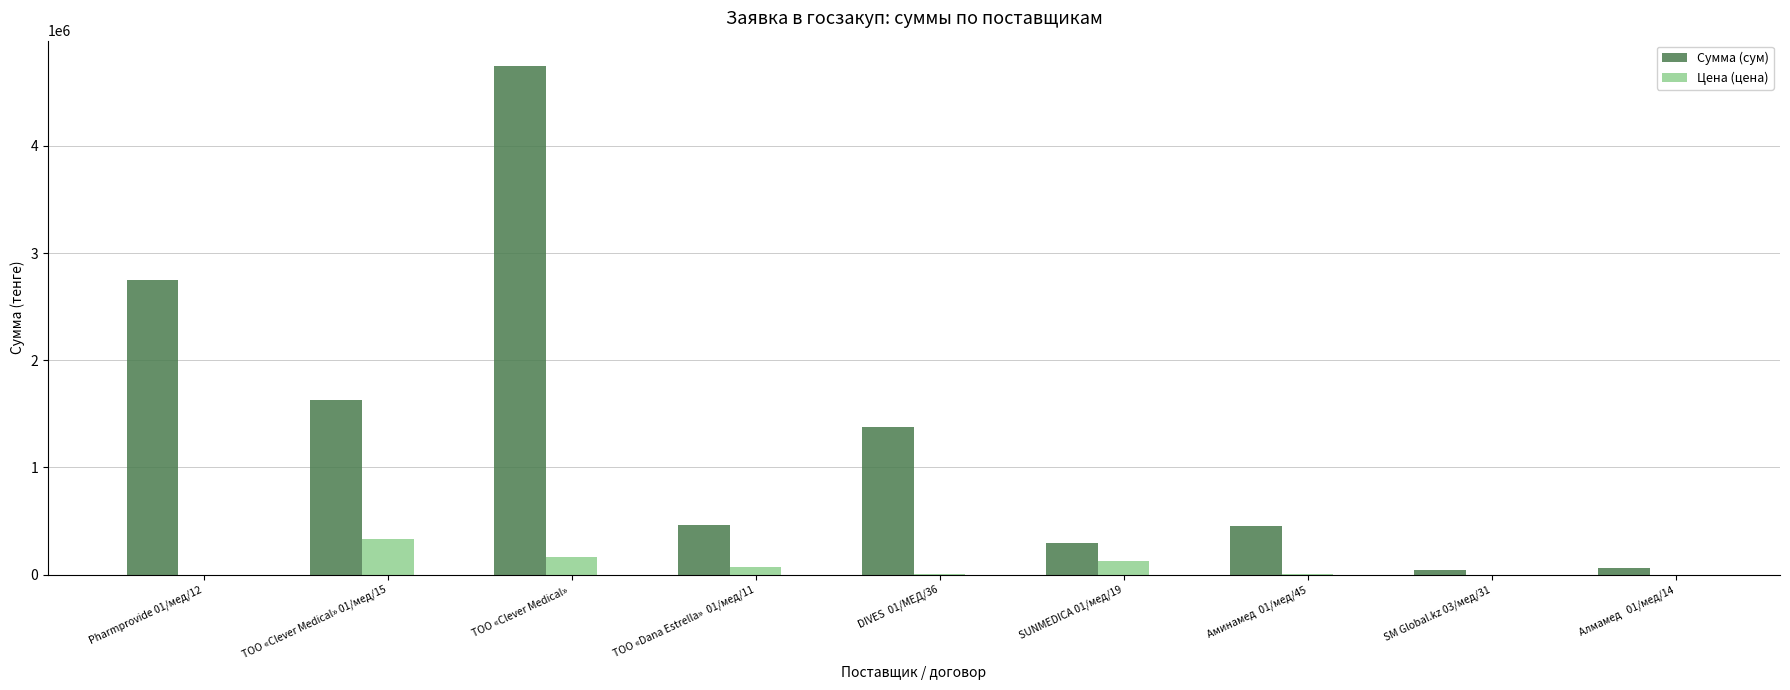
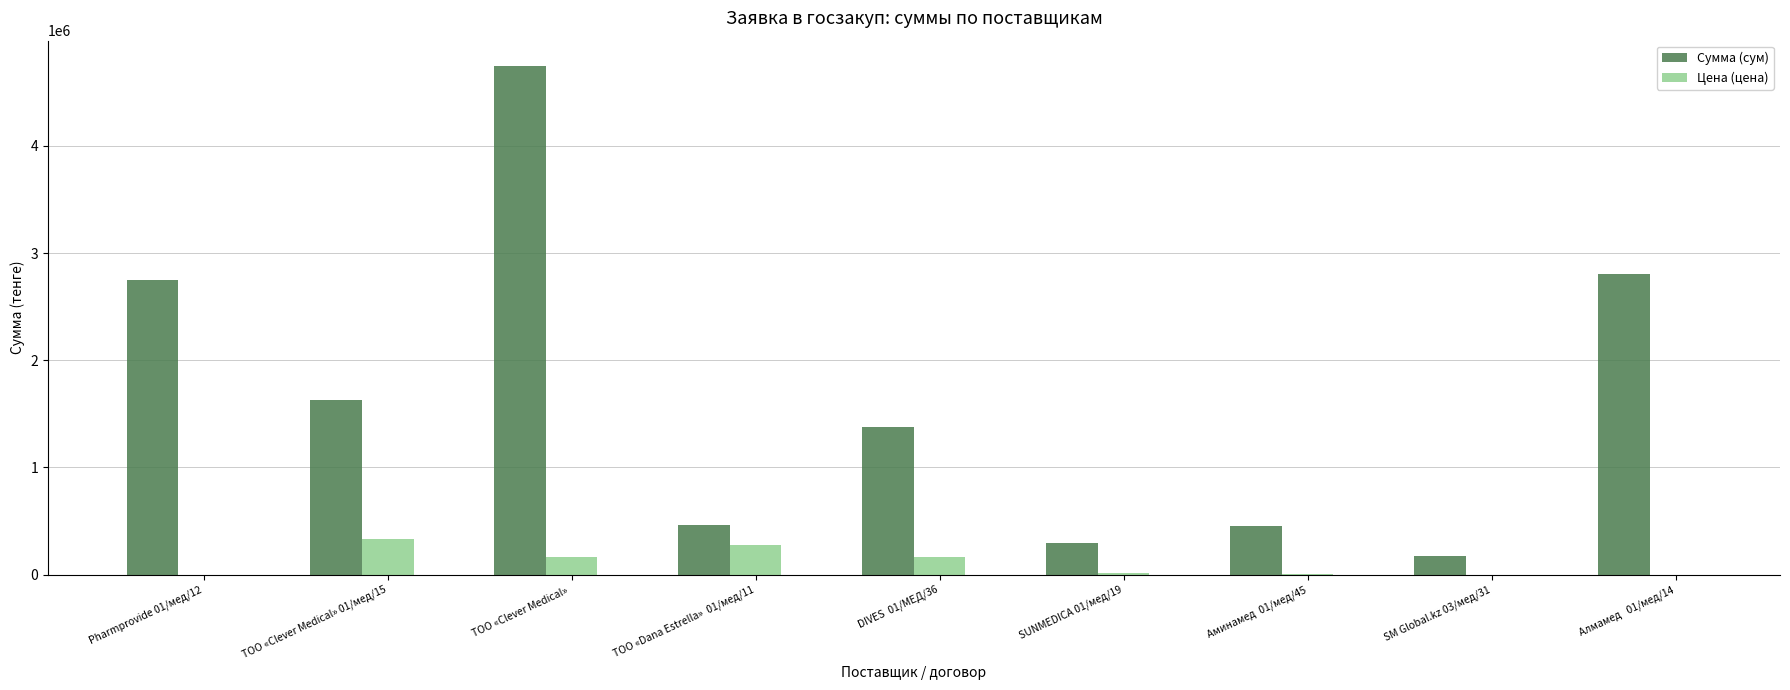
Цена (цена), ТОО «Dana Estrella» 01/мед/11: 70000 -> 270000
Цена (цена), DIVES 01/МЕД/36: 10000 -> 170000
Цена (цена), SUNMEDICA 01/мед/19: 130000 -> 20000
Сумма (сум), SM Global.kz 03/мед/31: 40000 -> 170000
Сумма (сум), Алмамед 01/мед/14: 60000 -> 2810000
